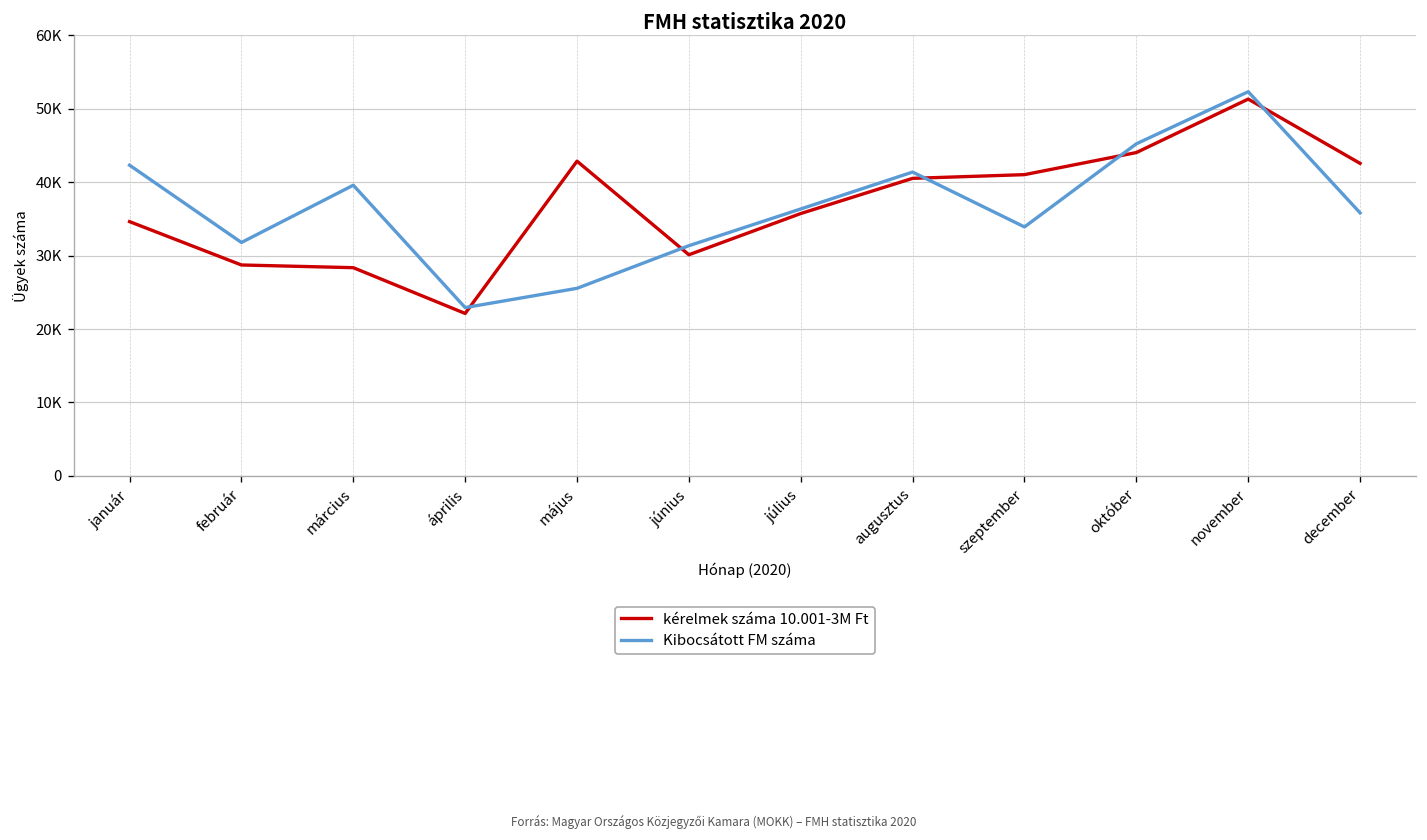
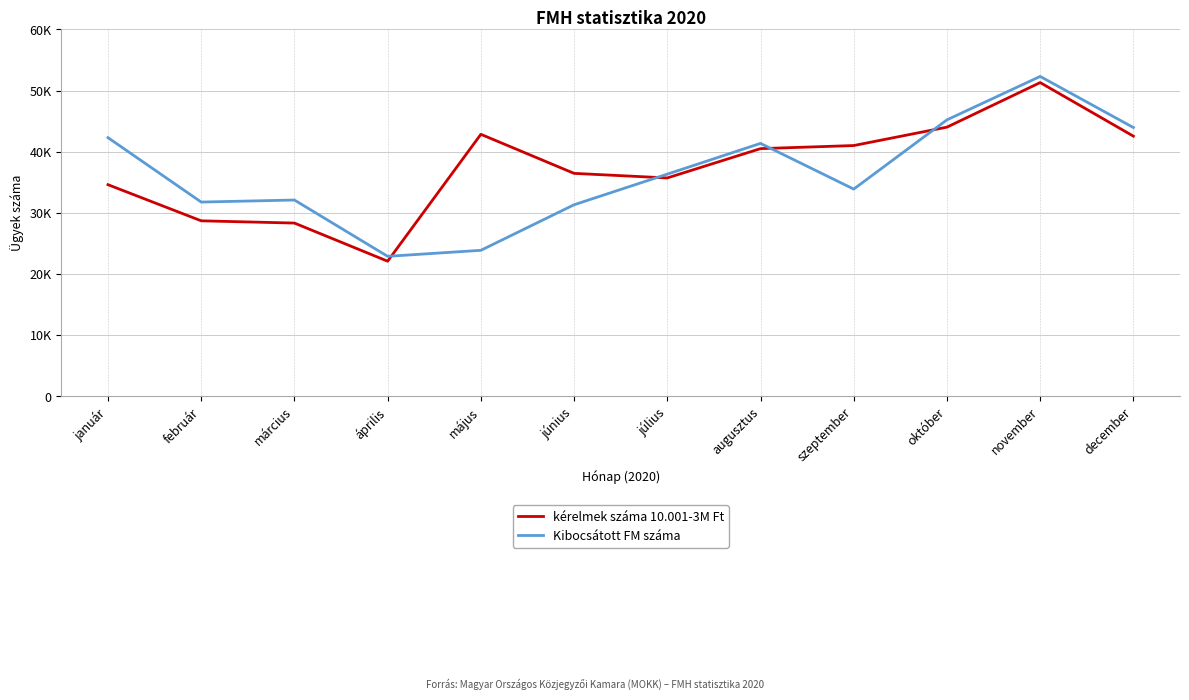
Kibocsátott FM száma, március: 40000 -> 32000
Kibocsátott FM száma, május: 26000 -> 24000
kérelmek száma 10.001-3M Ft, június: 30000 -> 36000
Kibocsátott FM száma, december: 36000 -> 44000
